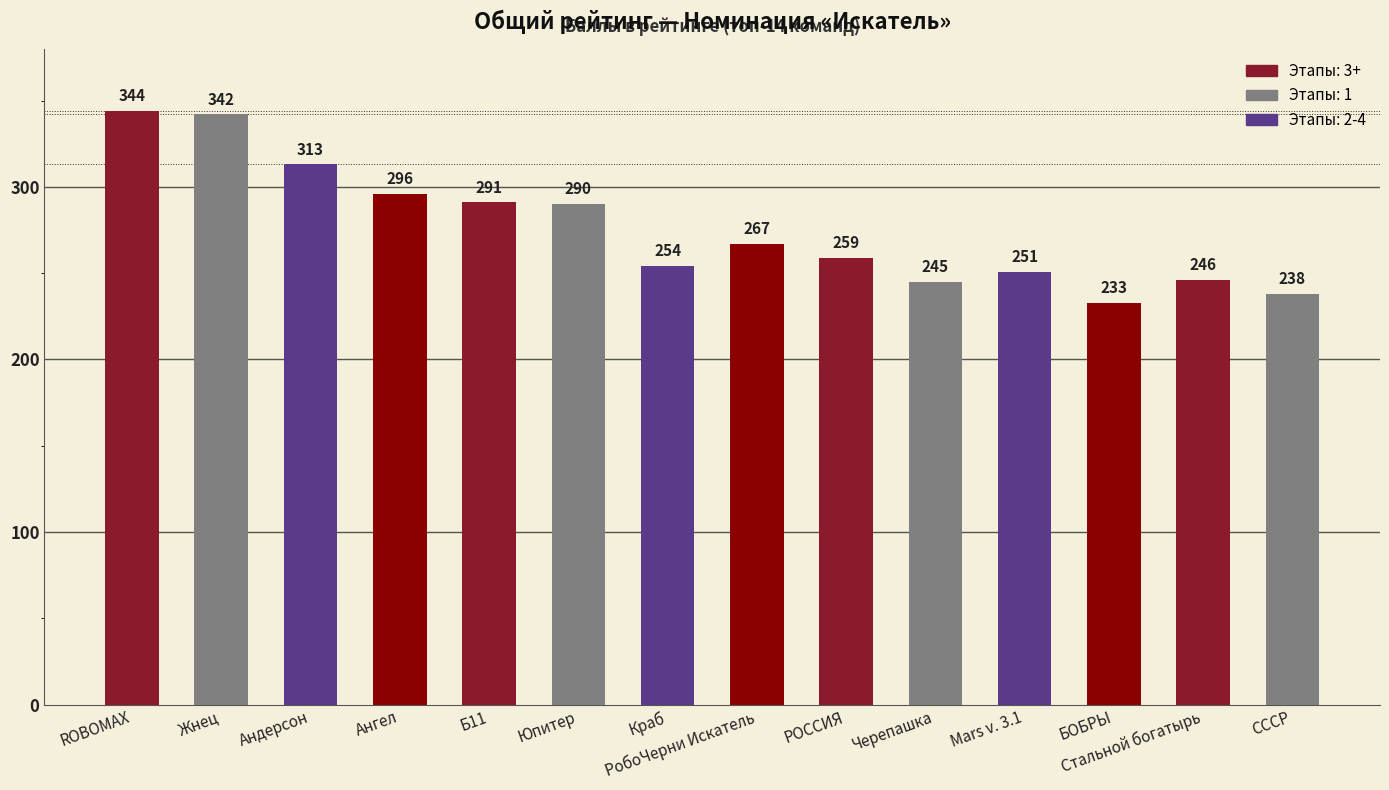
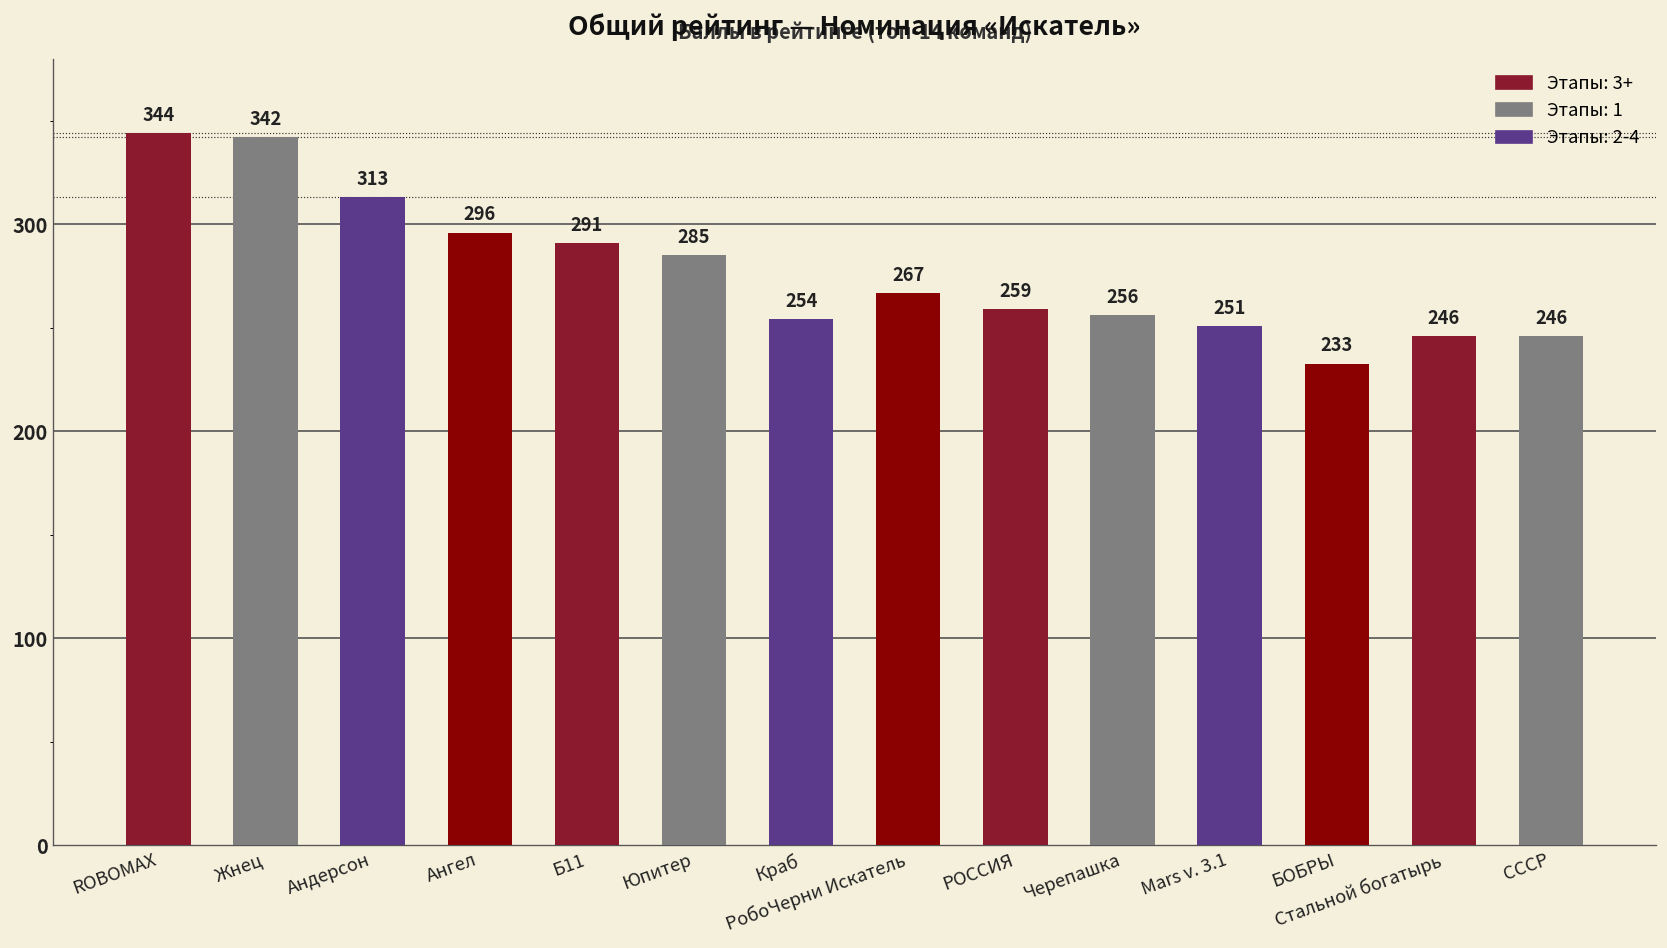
Юпитер: 290 -> 285
Черепашка: 245 -> 256
СССР: 238 -> 246
